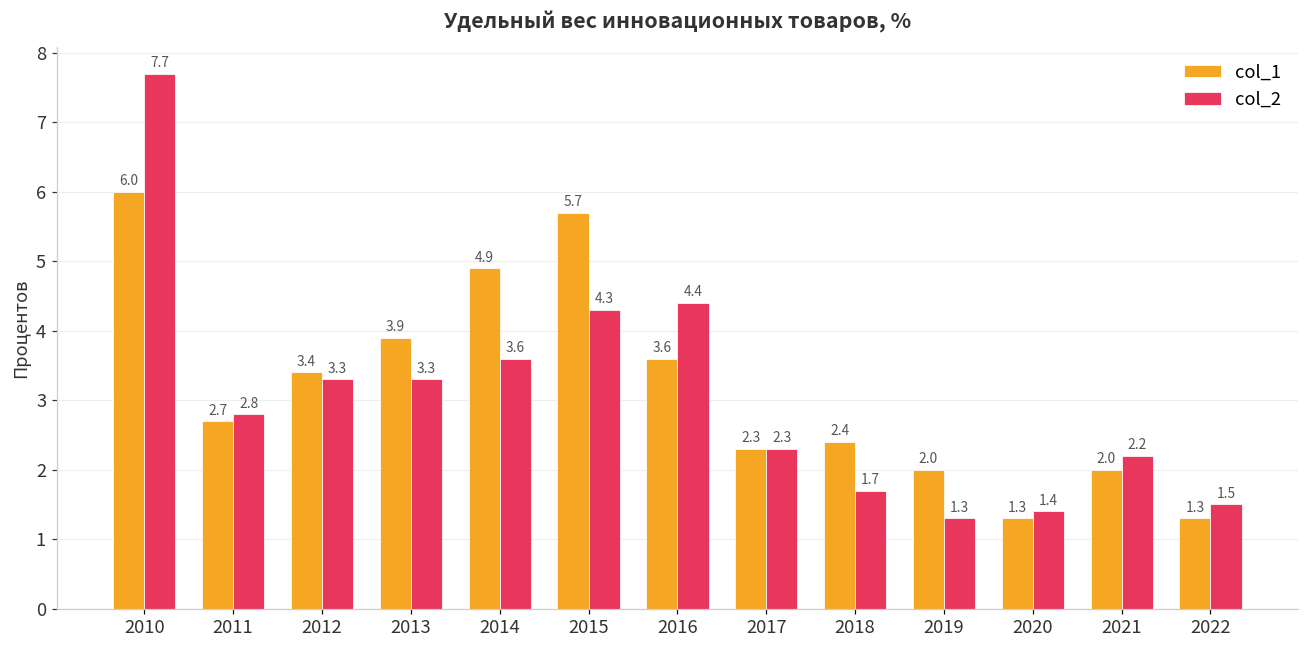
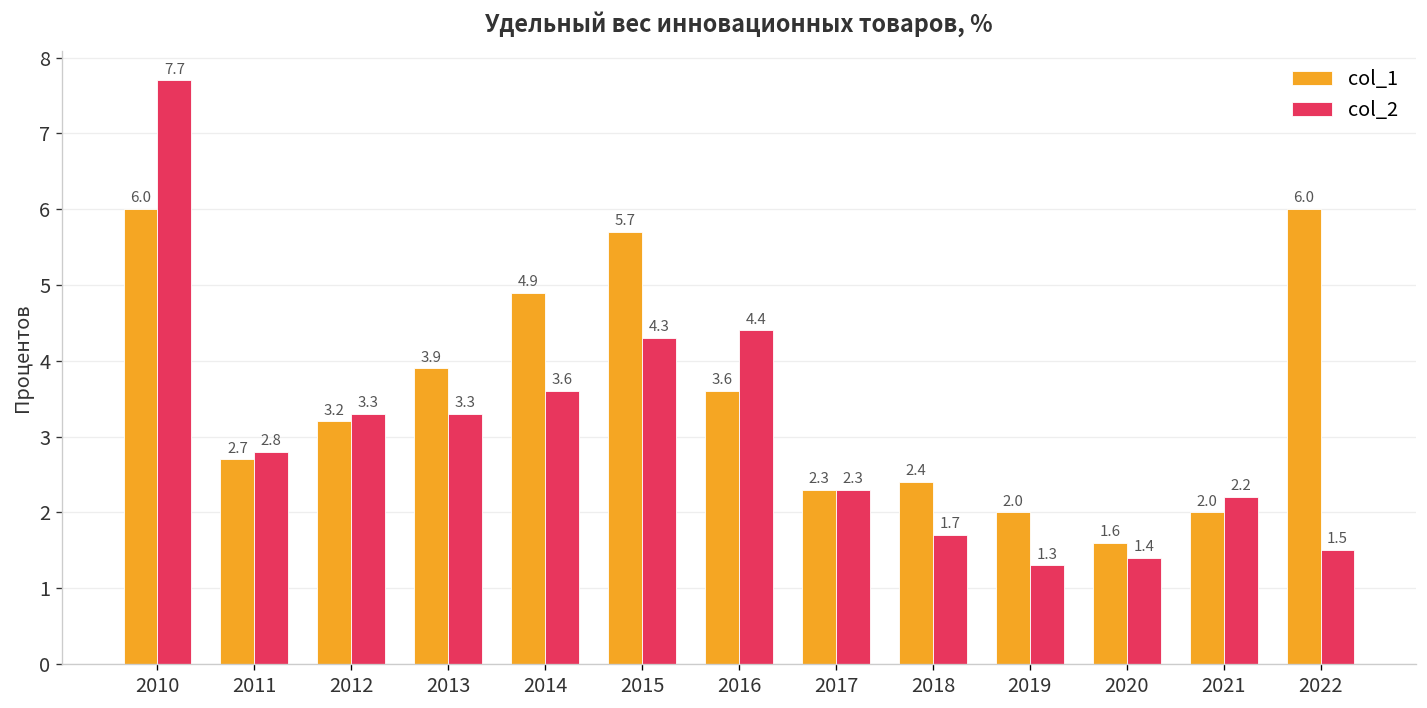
col_1, 2012: 3.4 -> 3.2
col_1, 2020: 1.3 -> 1.6
col_1, 2022: 1.3 -> 6.0
